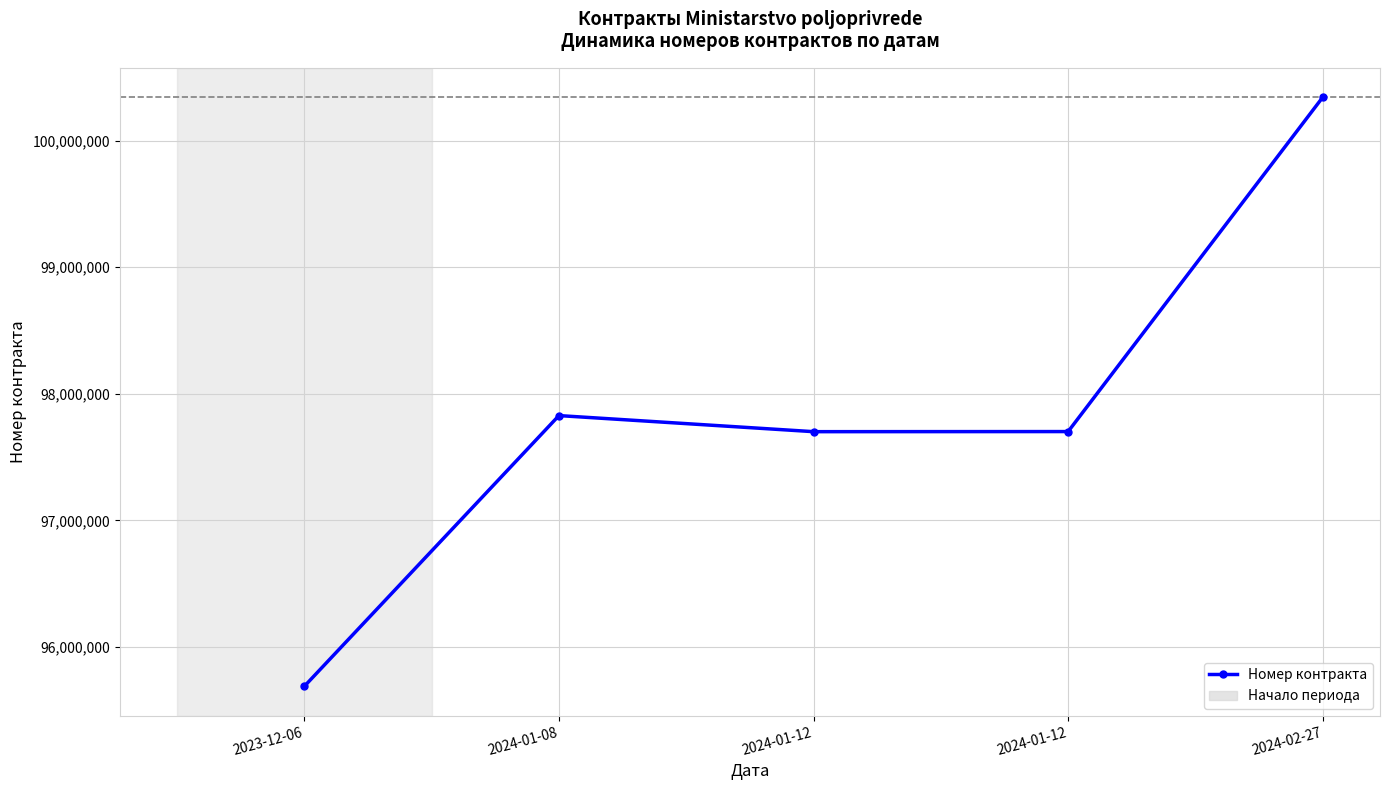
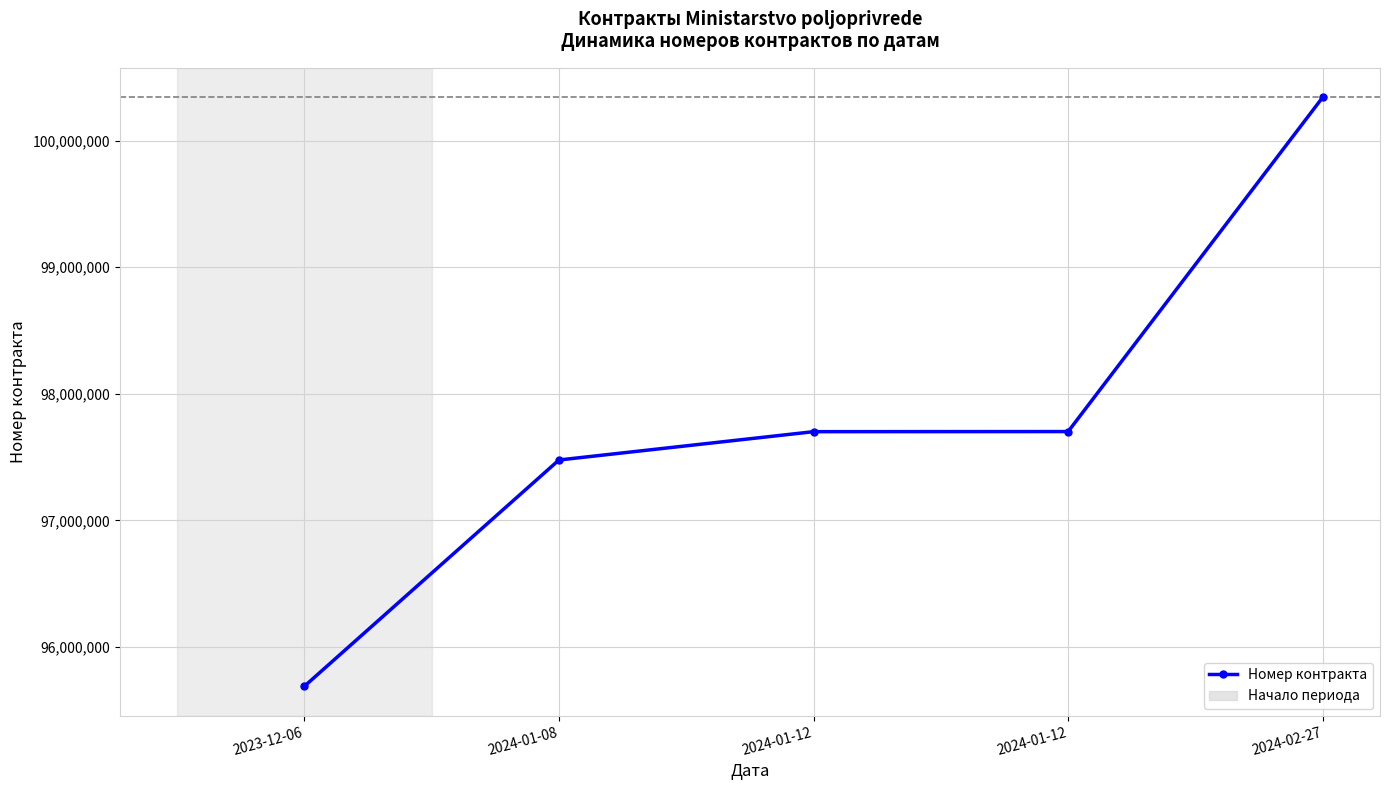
2024-01-08: 97,830,000 -> 97,480,000
